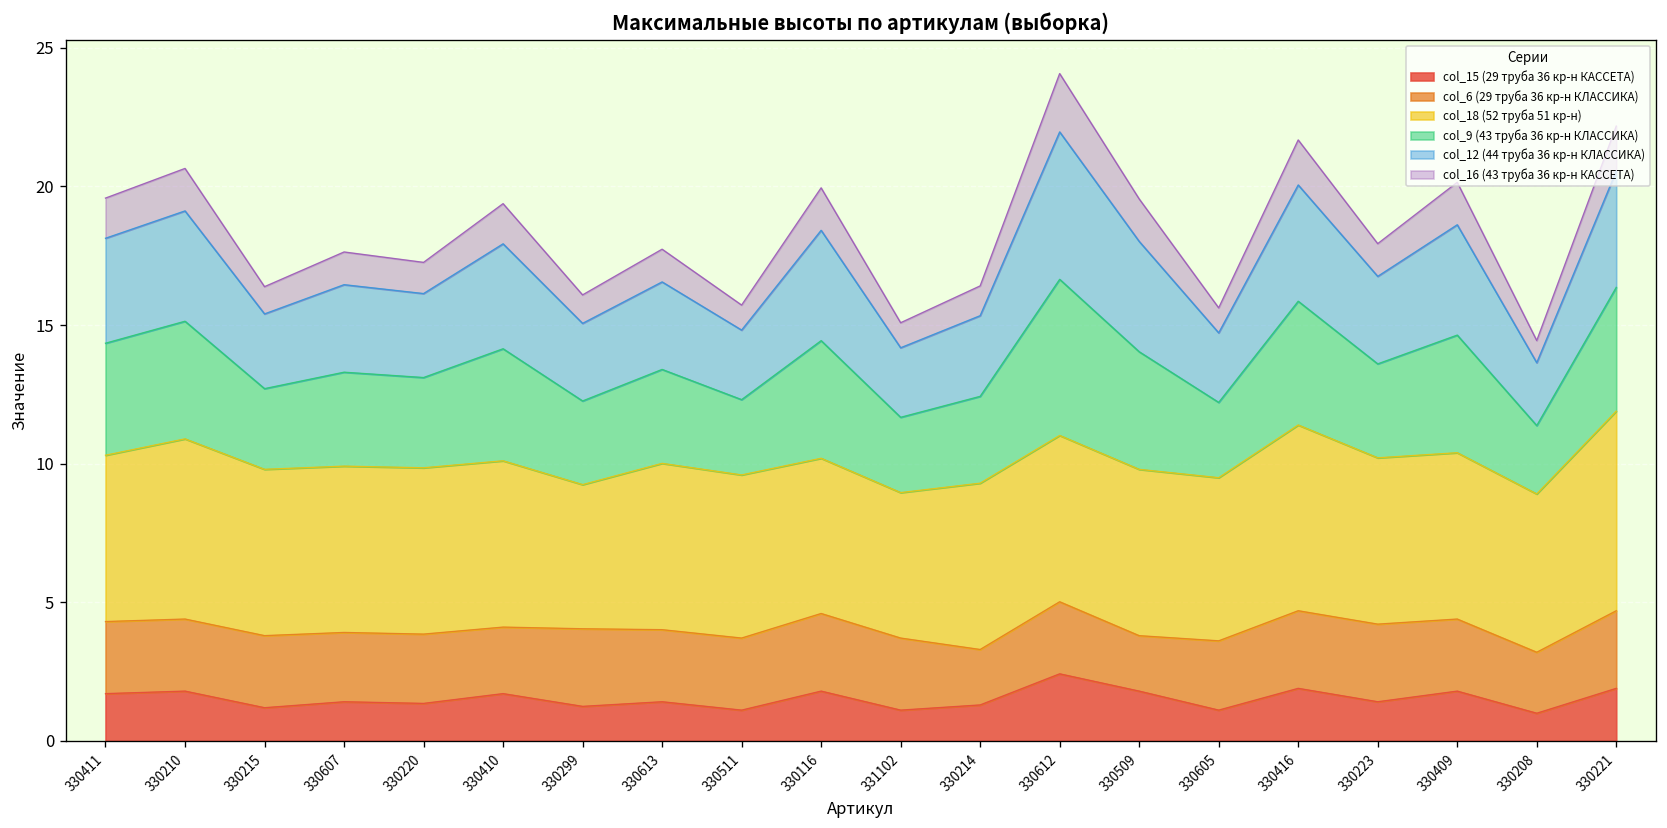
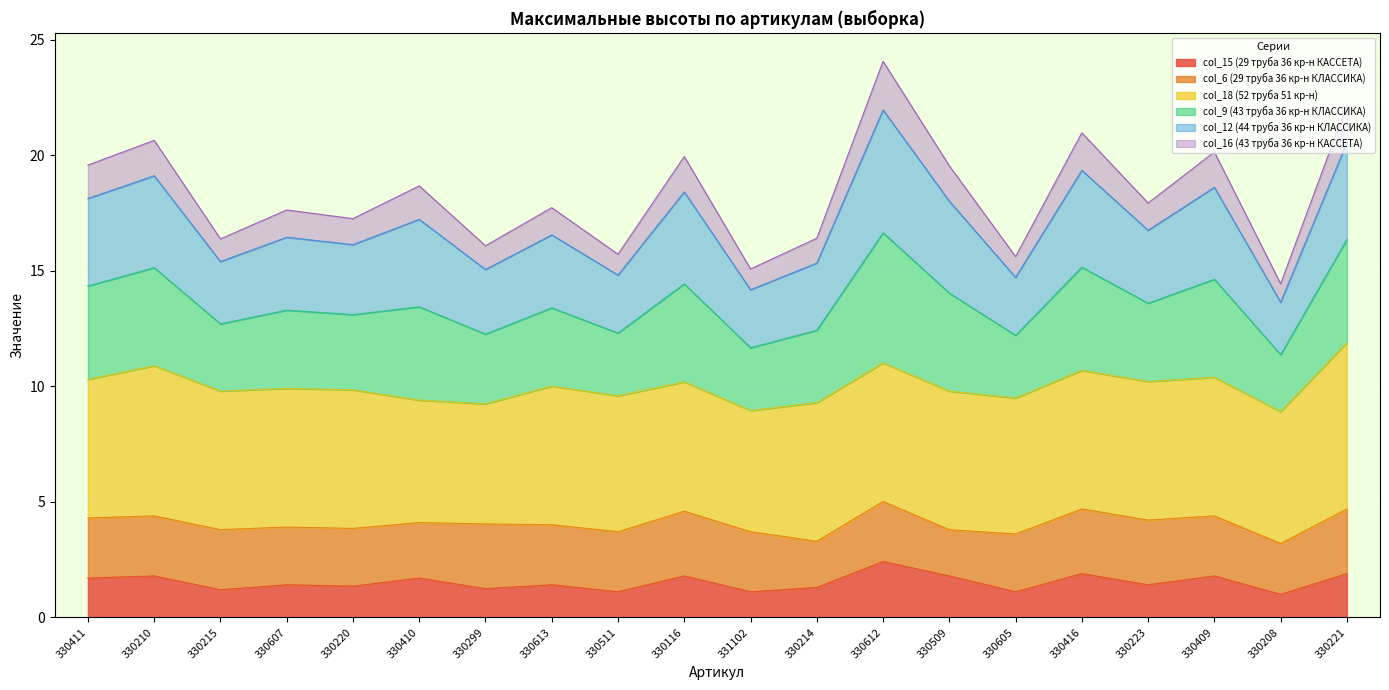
col_18 (52 труба 51 кр-н), 330410: 6.0 -> 5.3
col_18 (52 труба 51 кр-н), 330416: 6.7 -> 6.0
